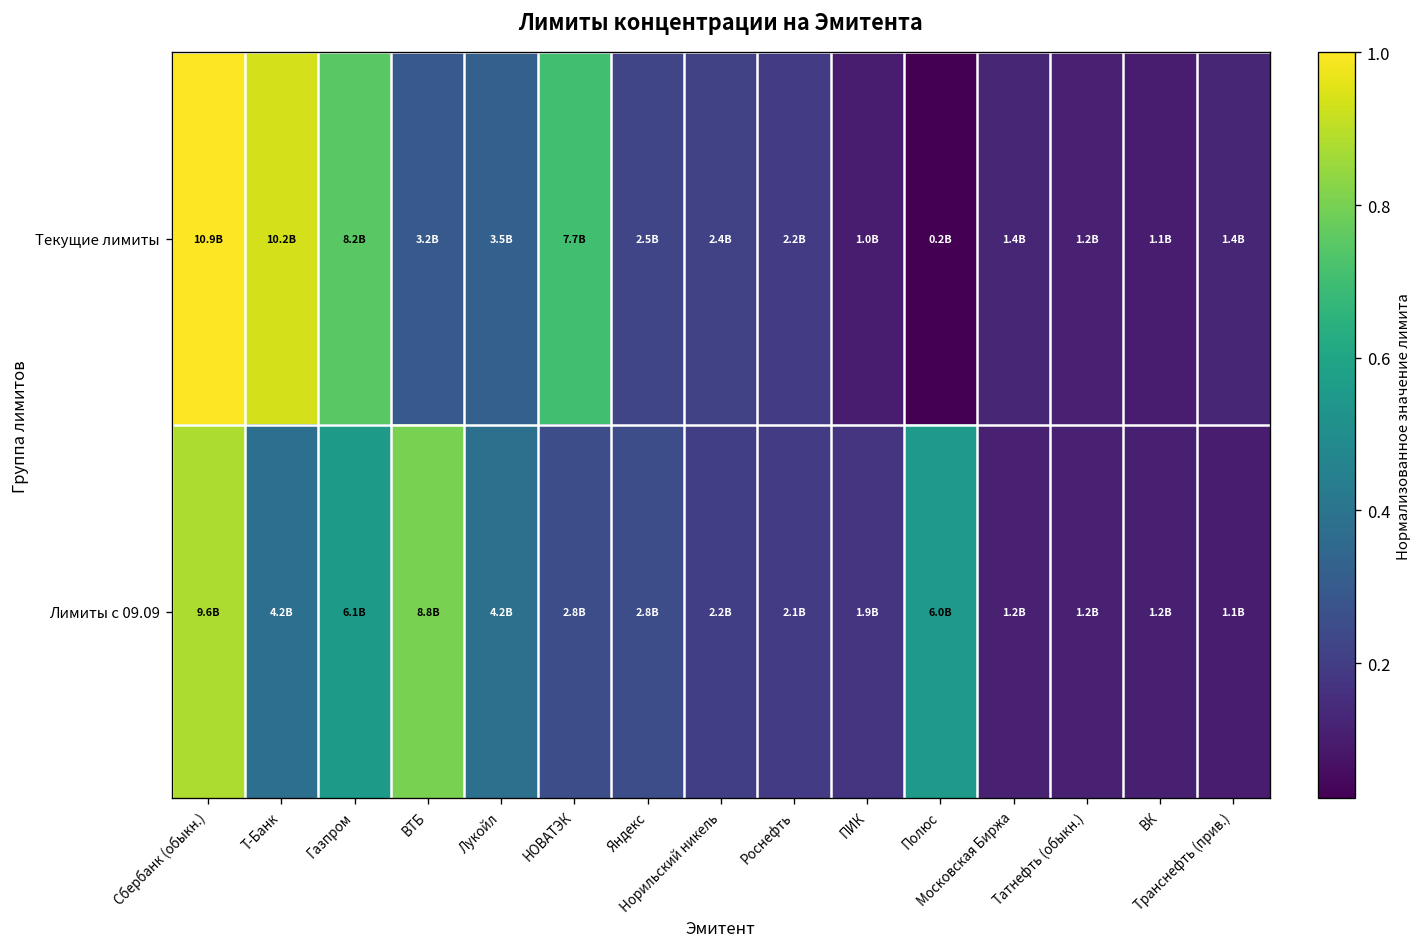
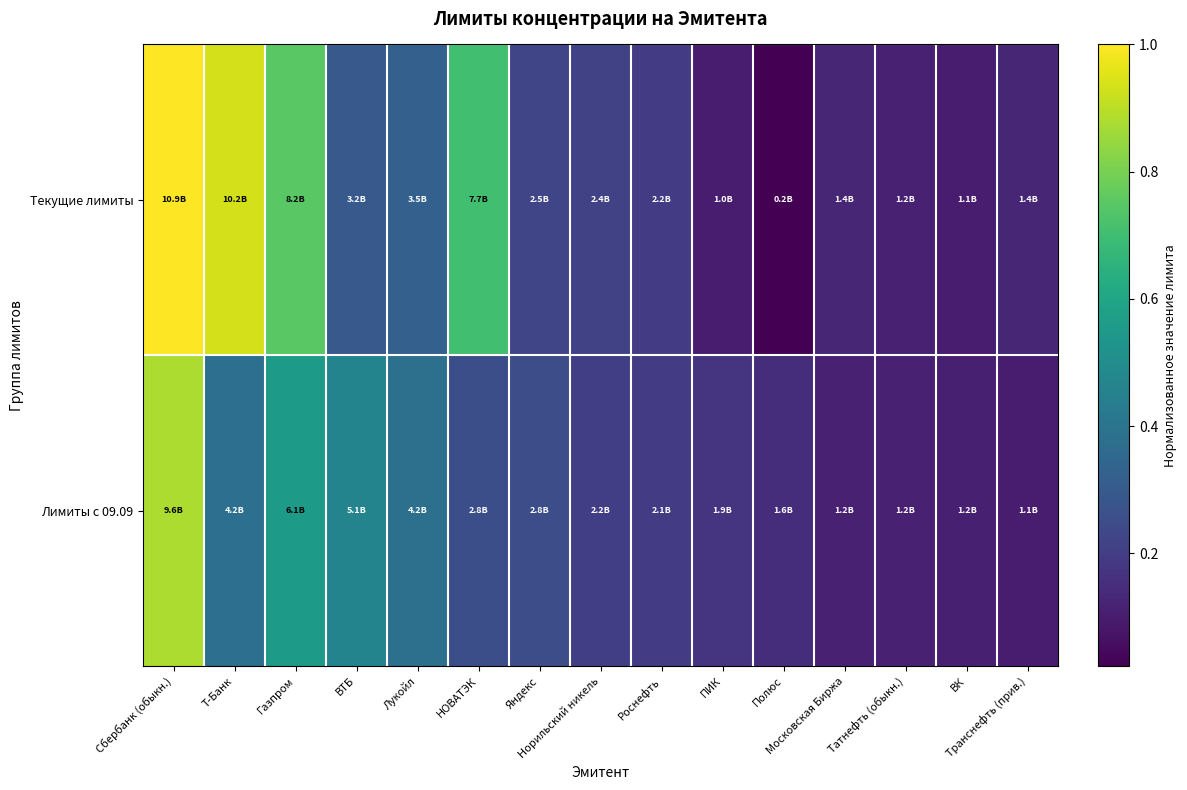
Лимиты с 09.09, ВТБ: 8.8B -> 5.1B
Лимиты с 09.09, Полюс: 6.0B -> 1.6B
